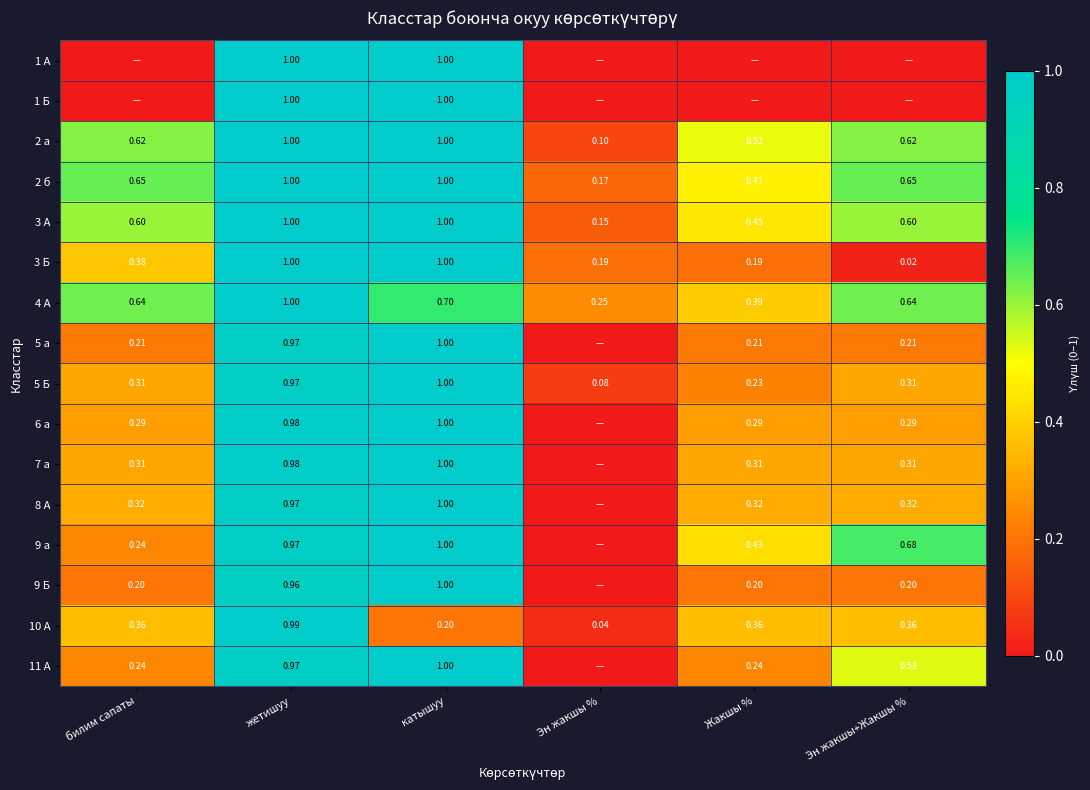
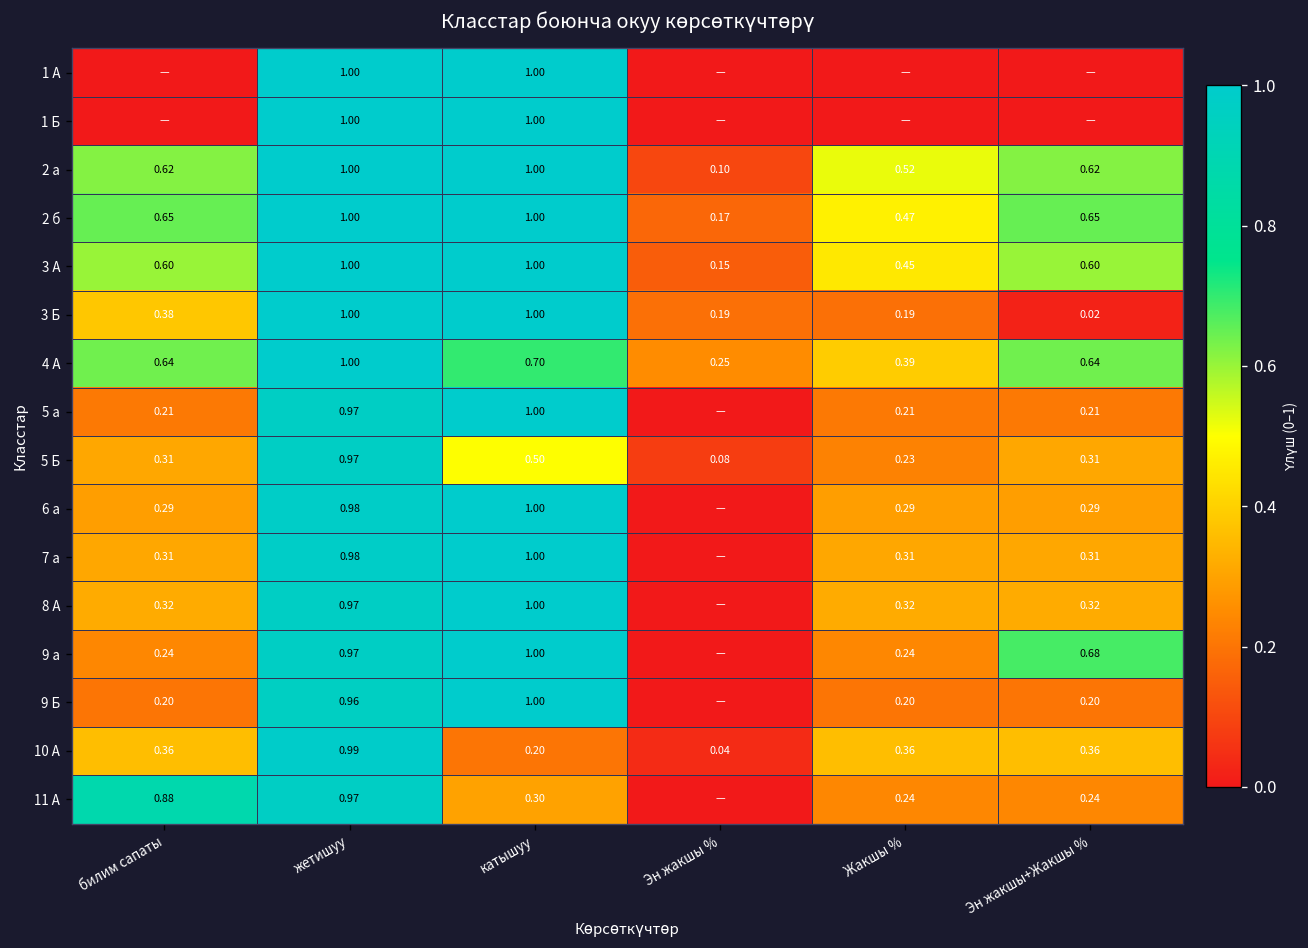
5 Б, катышуу: 1.00 -> 0.50
9 а, Жакшы %: 0.43 -> 0.24
11 А, билим сапаты: 0.24 -> 0.88
11 А, катышуу: 1.00 -> 0.30
11 А, Эн жакшы+Жакшы %: 0.53 -> 0.24
